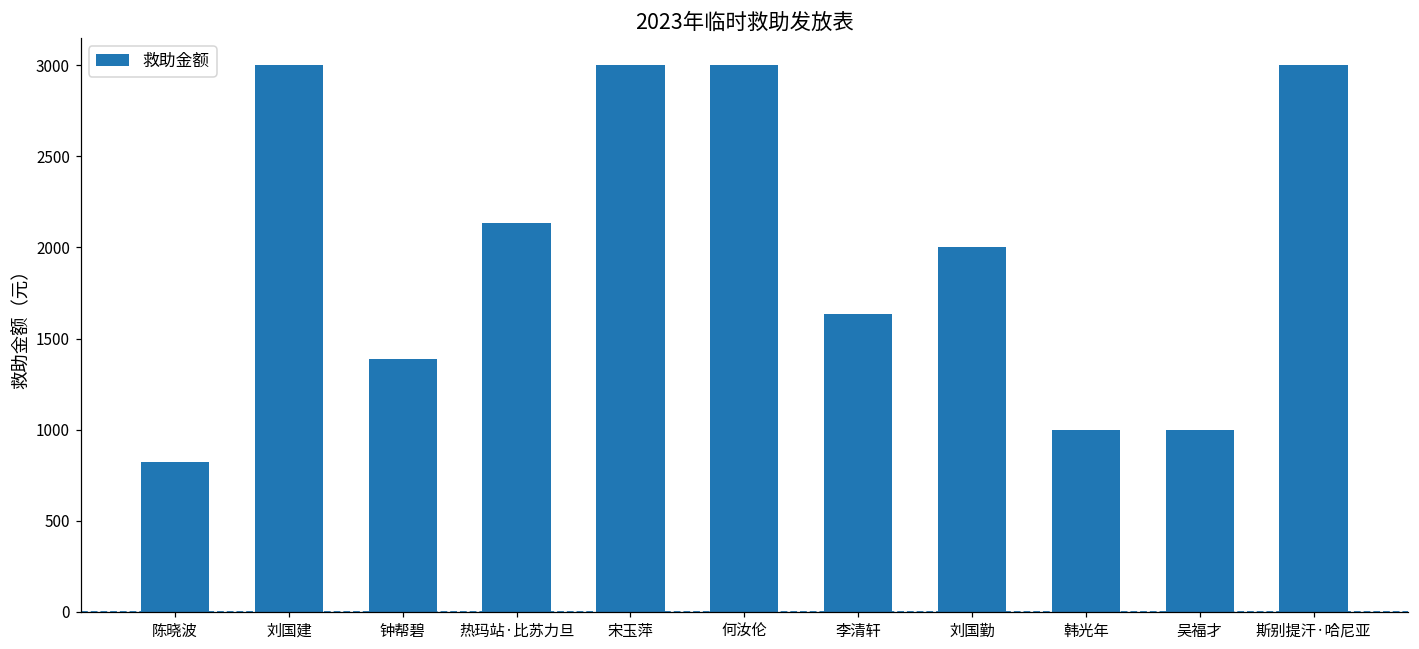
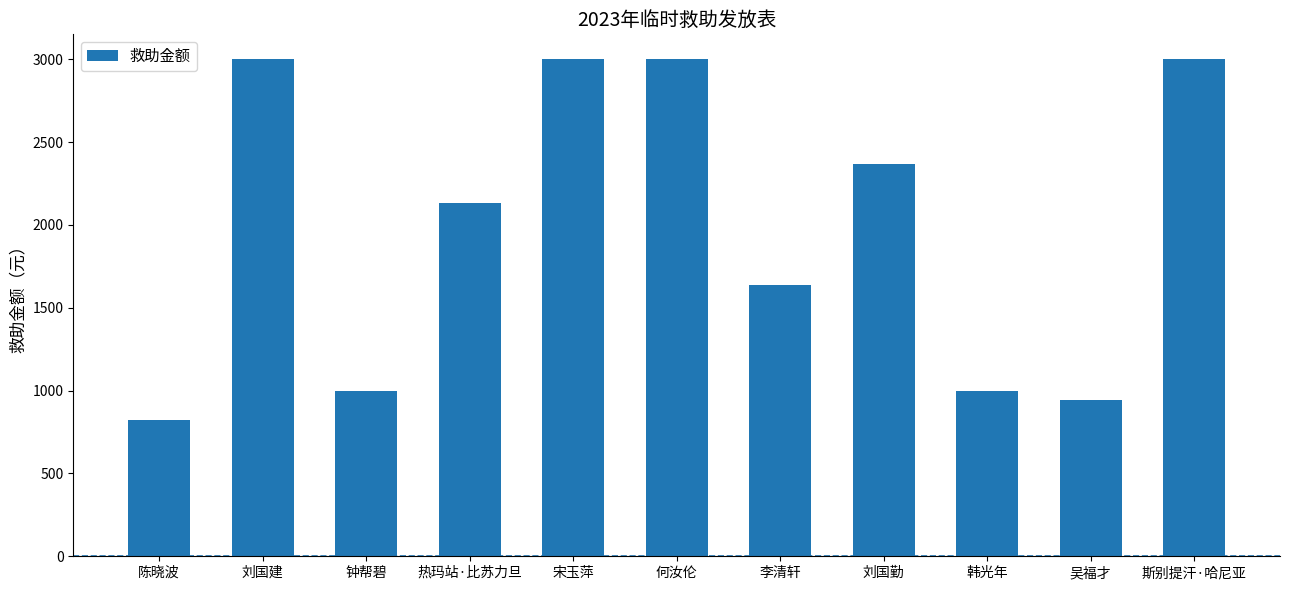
钟帮碧: 1390 -> 1000
刘国勤: 2000 -> 2370
吴福才: 1000 -> 940
